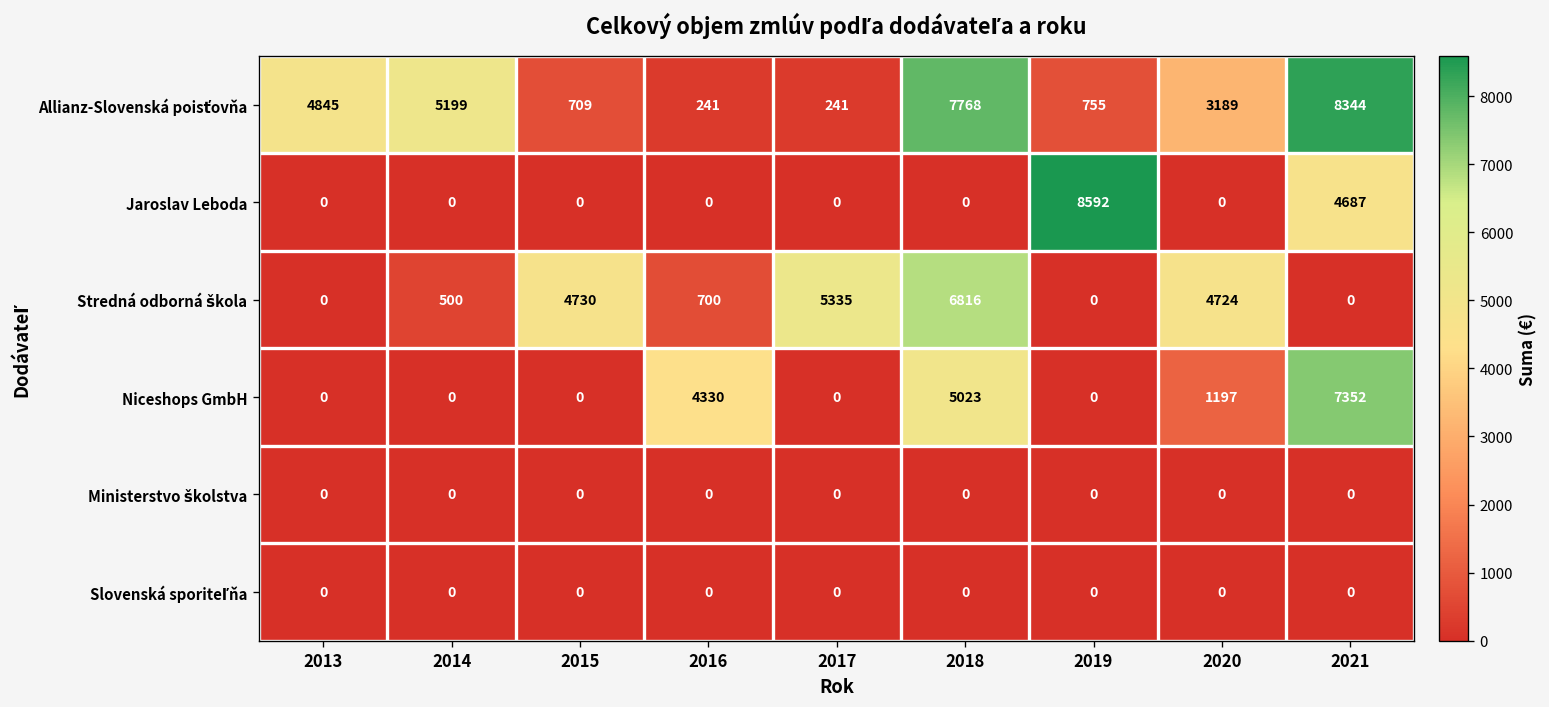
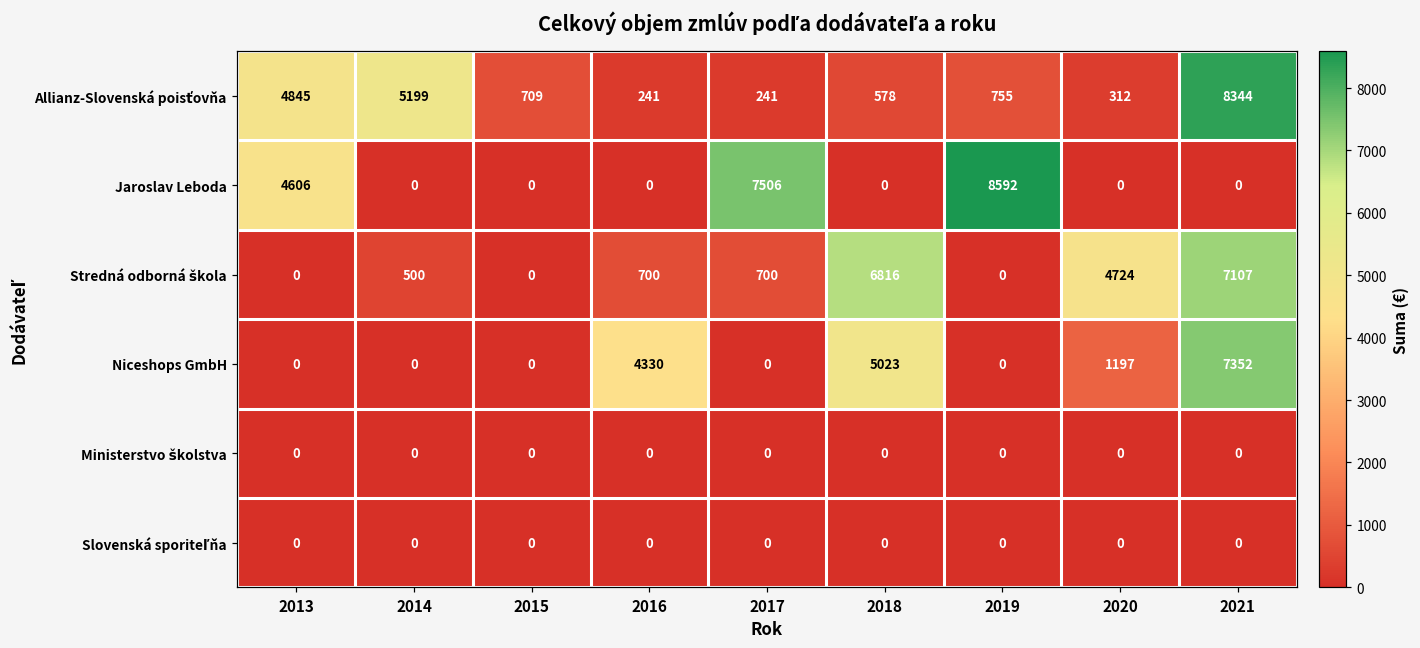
Allianz-Slovenská poisťovňa, 2018: 7768 -> 578
Allianz-Slovenská poisťovňa, 2020: 3189 -> 312
Jaroslav Leboda, 2013: 0 -> 4606
Jaroslav Leboda, 2017: 0 -> 7506
Jaroslav Leboda, 2021: 4687 -> 0
Stredná odborná škola, 2015: 4730 -> 0
Stredná odborná škola, 2017: 5335 -> 700
Stredná odborná škola, 2021: 0 -> 7107
